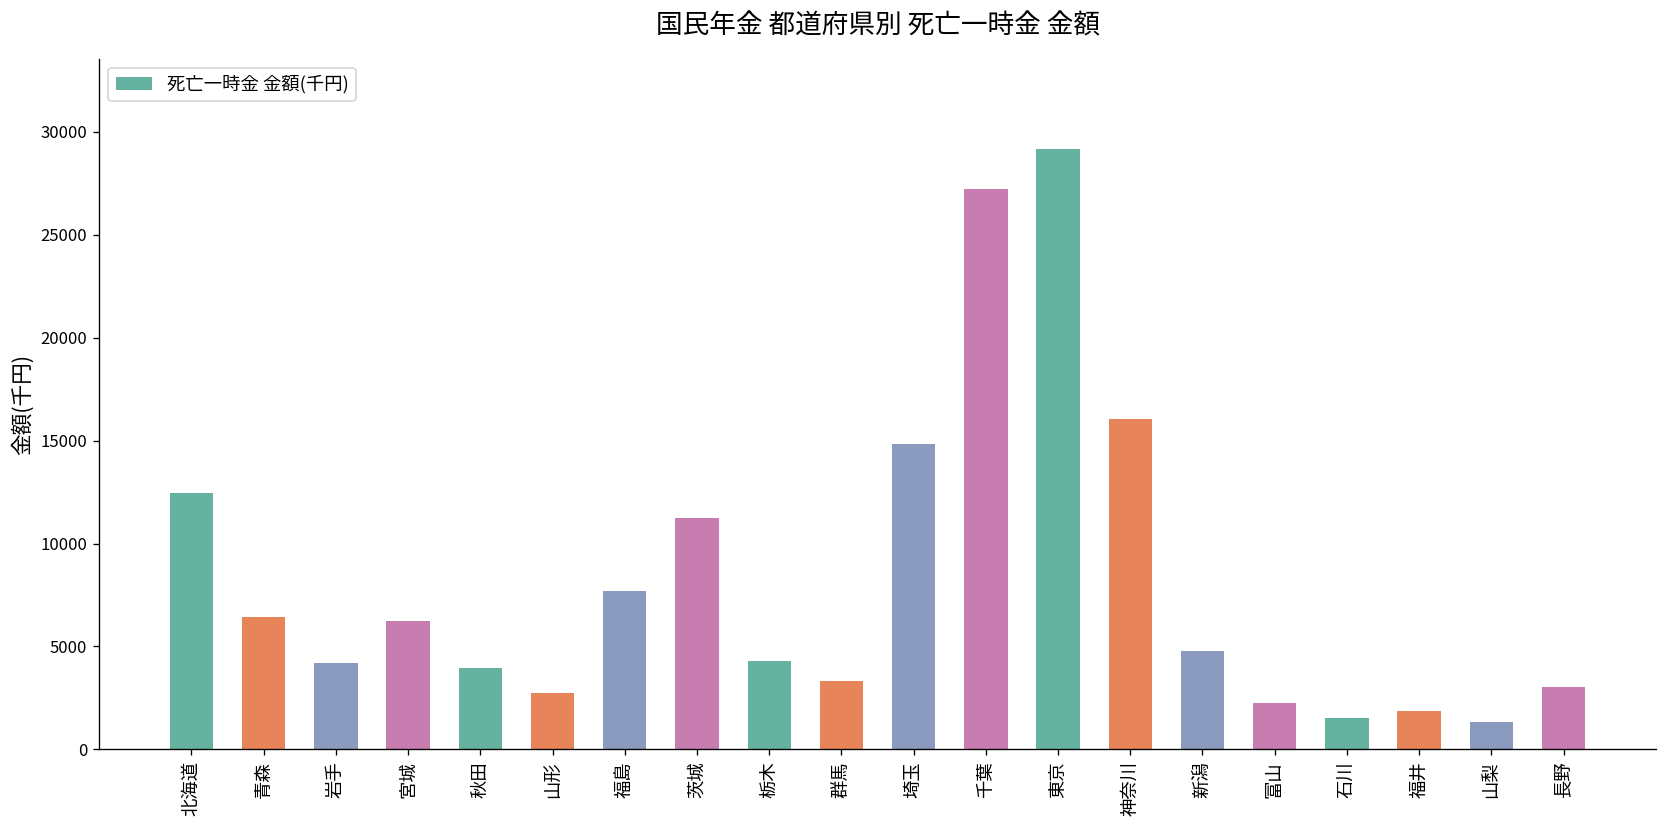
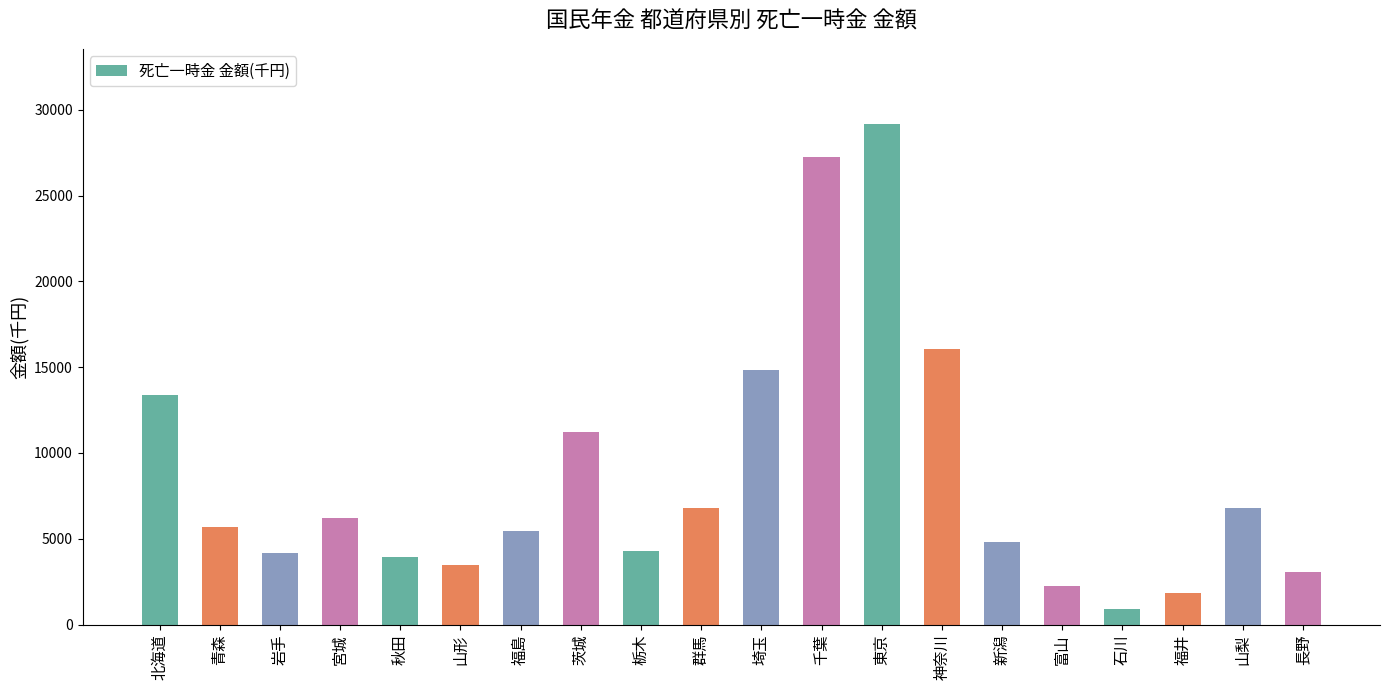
北海道: 12500 -> 13400
青森: 6400 -> 5700
山形: 2700 -> 3500
福島: 7700 -> 5500
群馬: 3300 -> 6800
石川: 1500 -> 900
山梨: 1300 -> 6800
